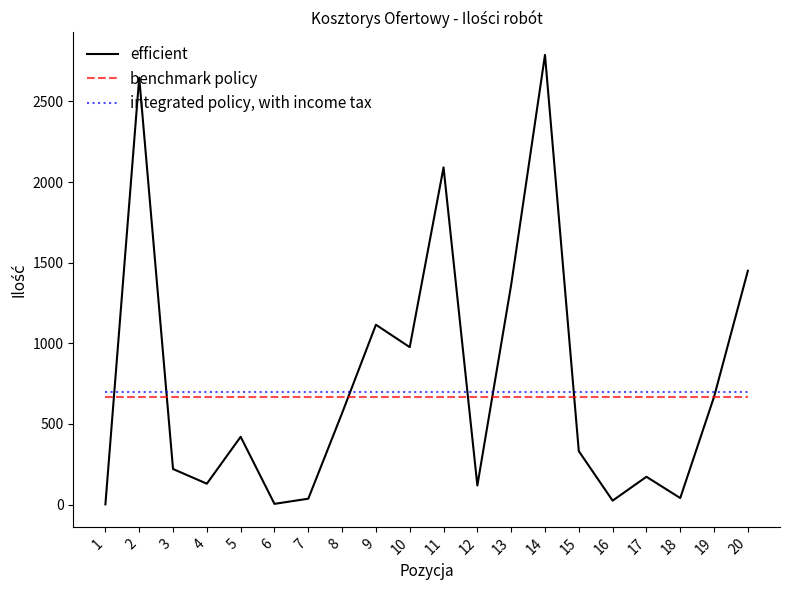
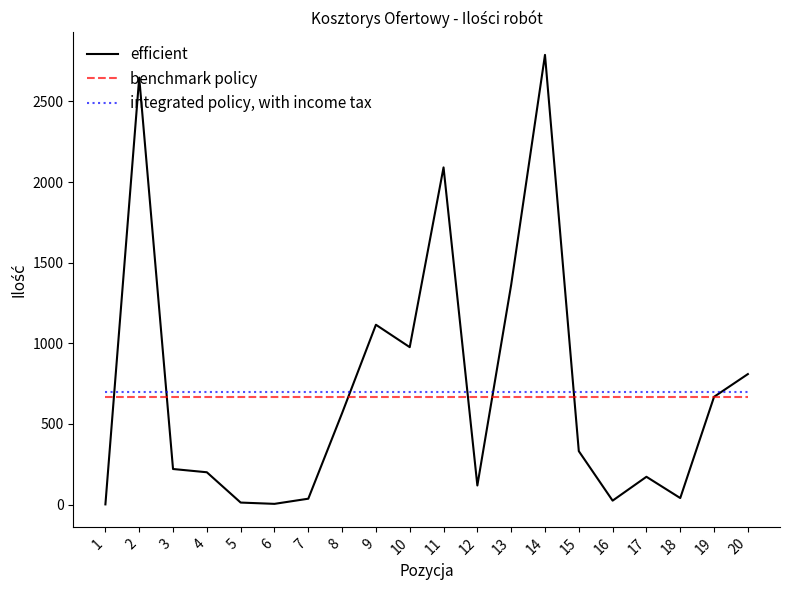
efficient, 4: 130 -> 200
efficient, 5: 420 -> 10
efficient, 20: 1450 -> 810
